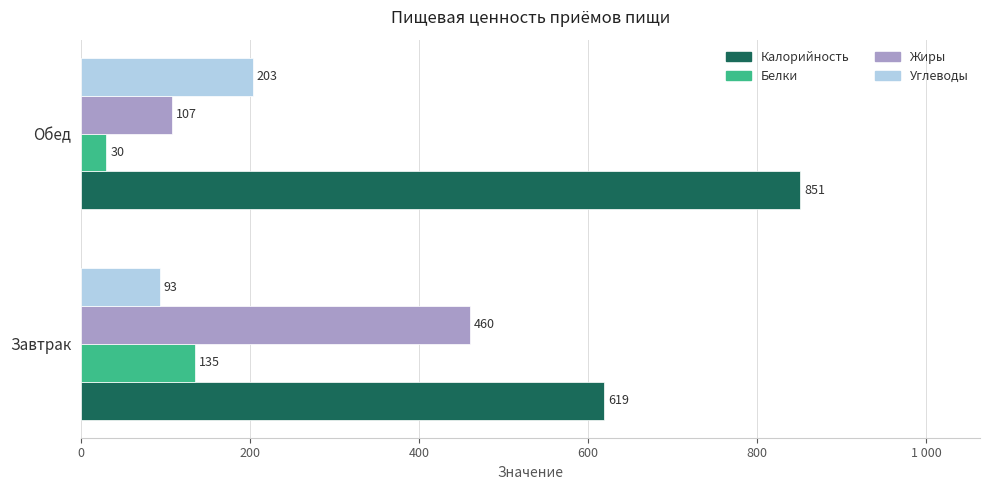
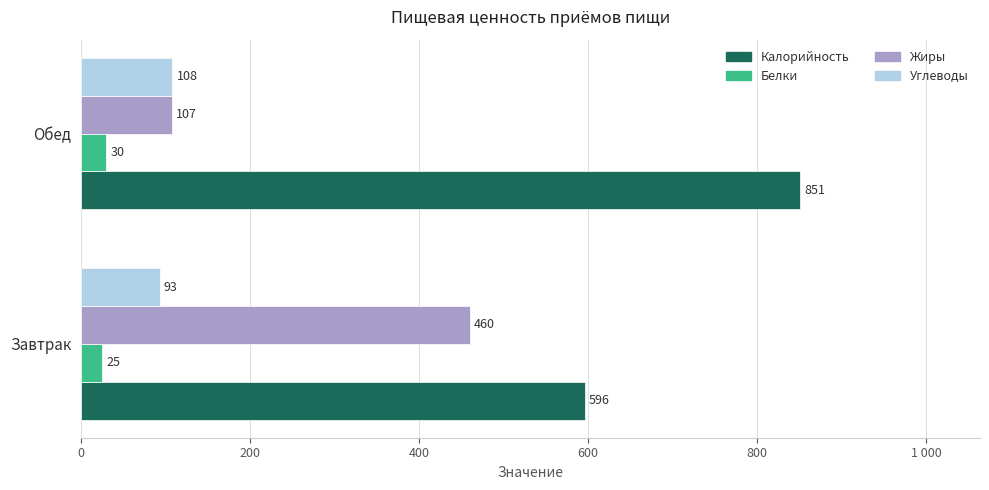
Углеводы, Обед: 203 -> 108
Белки, Завтрак: 135 -> 25
Калорийность, Завтрак: 619 -> 596
